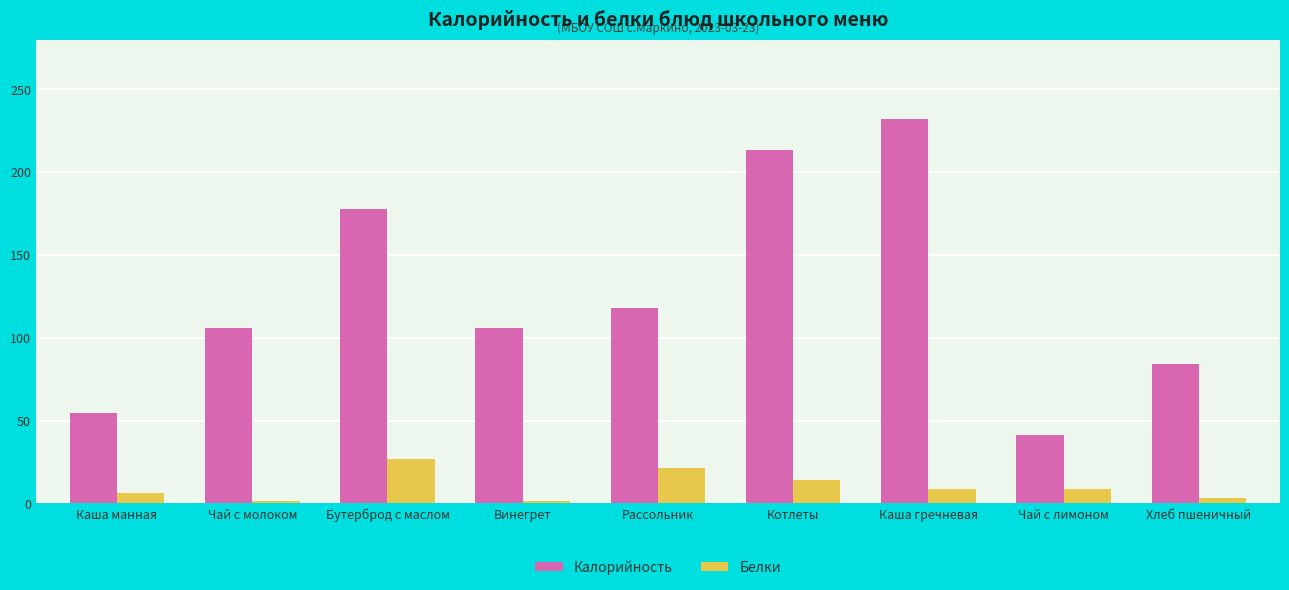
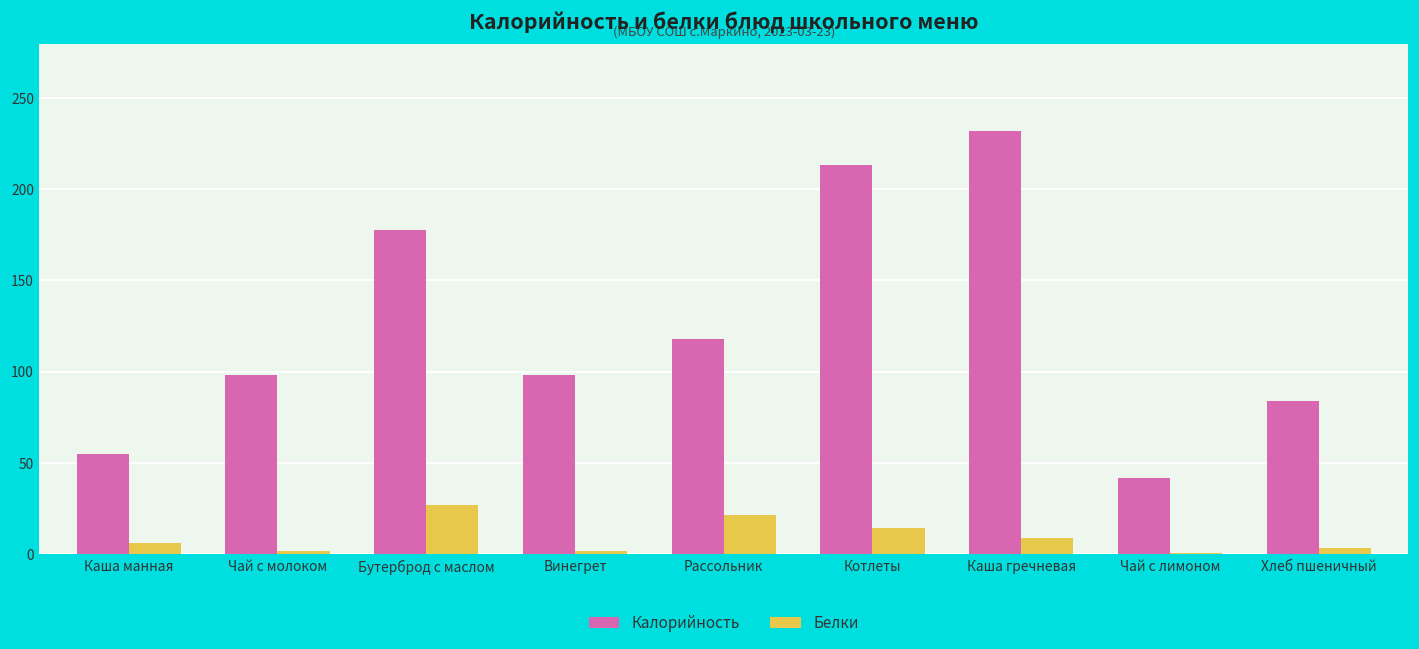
Калорийность, Чай с молоком: 106 -> 98
Калорийность, Винегрет: 106 -> 98
Белки, Чай с лимоном: 9 -> 1
